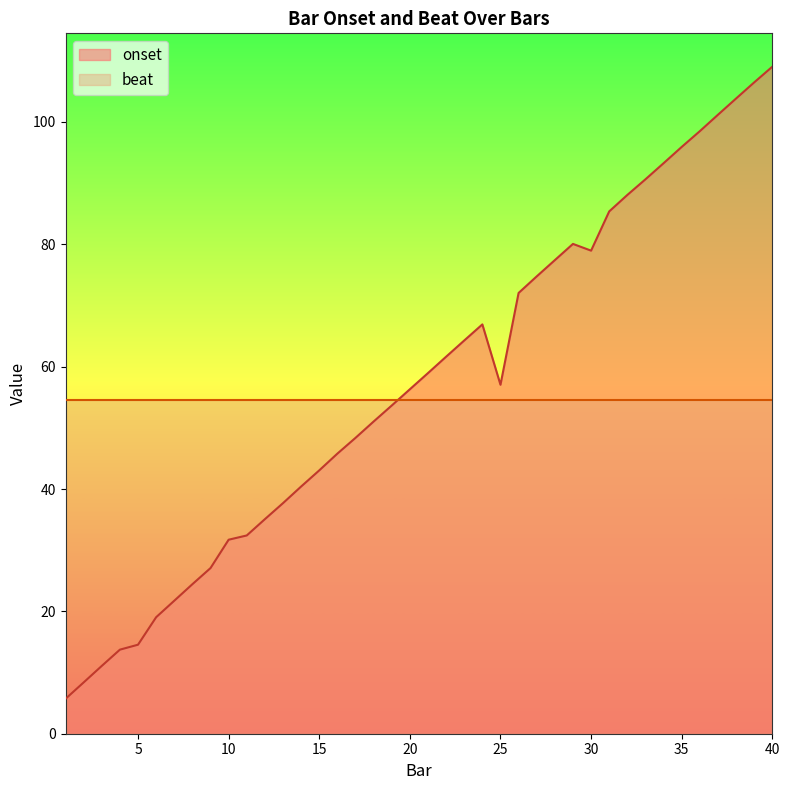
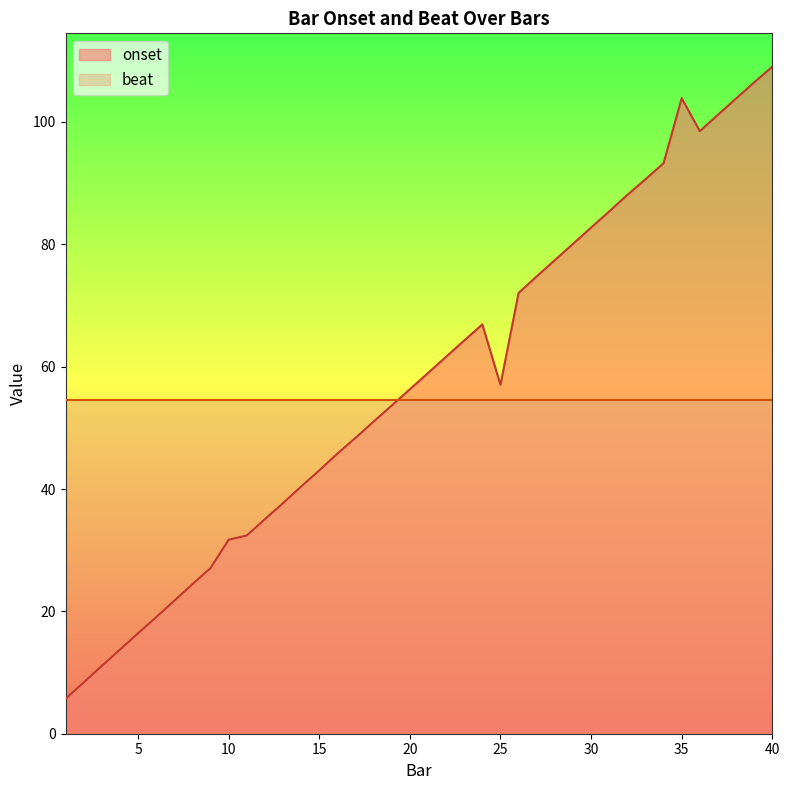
onset, 5: 15 -> 16
onset, 30: 79 -> 83
onset, 35: 96 -> 104
